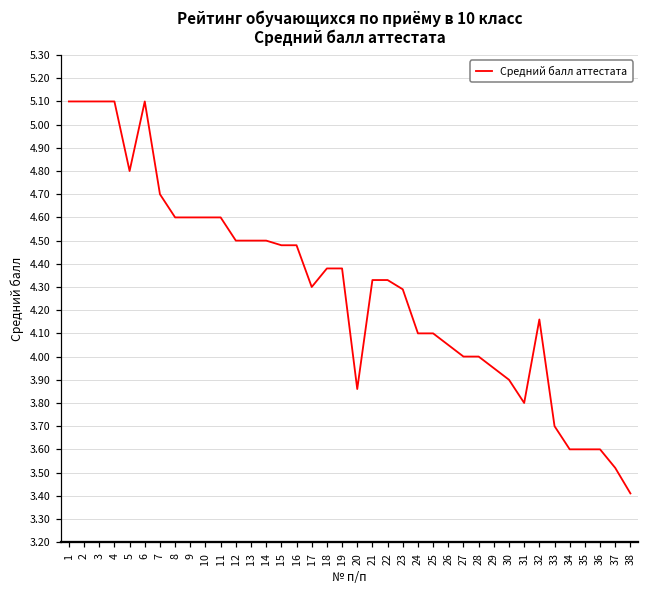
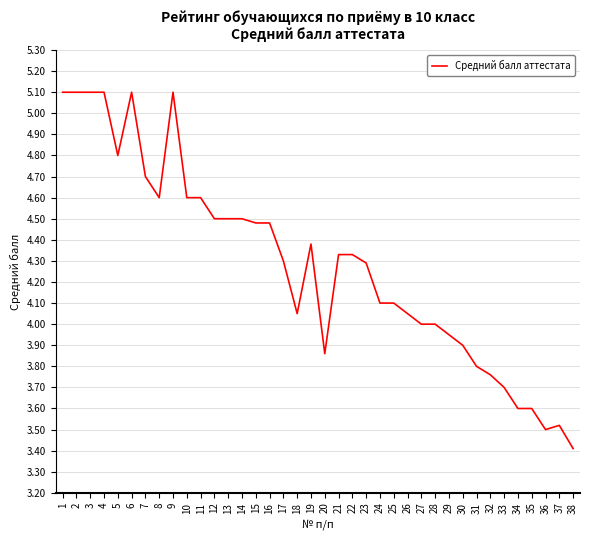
9: 4.6 -> 5.1
18: 4.38 -> 4.05
32: 4.16 -> 3.76
36: 3.6 -> 3.5
